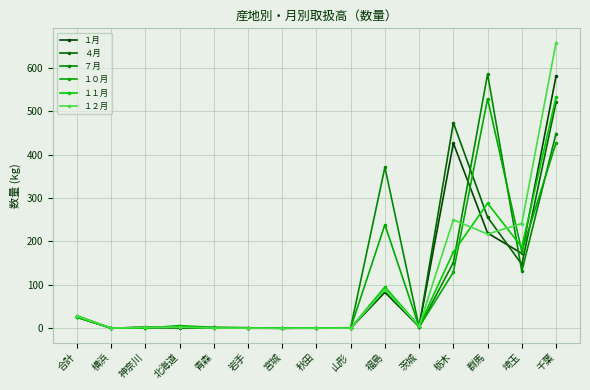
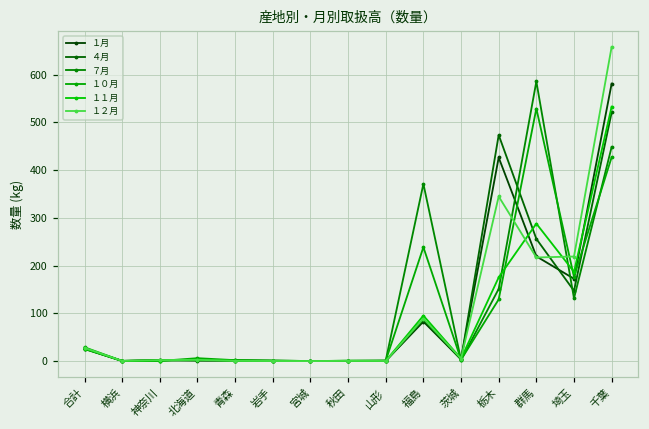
１２月, 栃木: 250 -> 340
１２月, 埼玉: 240 -> 220
